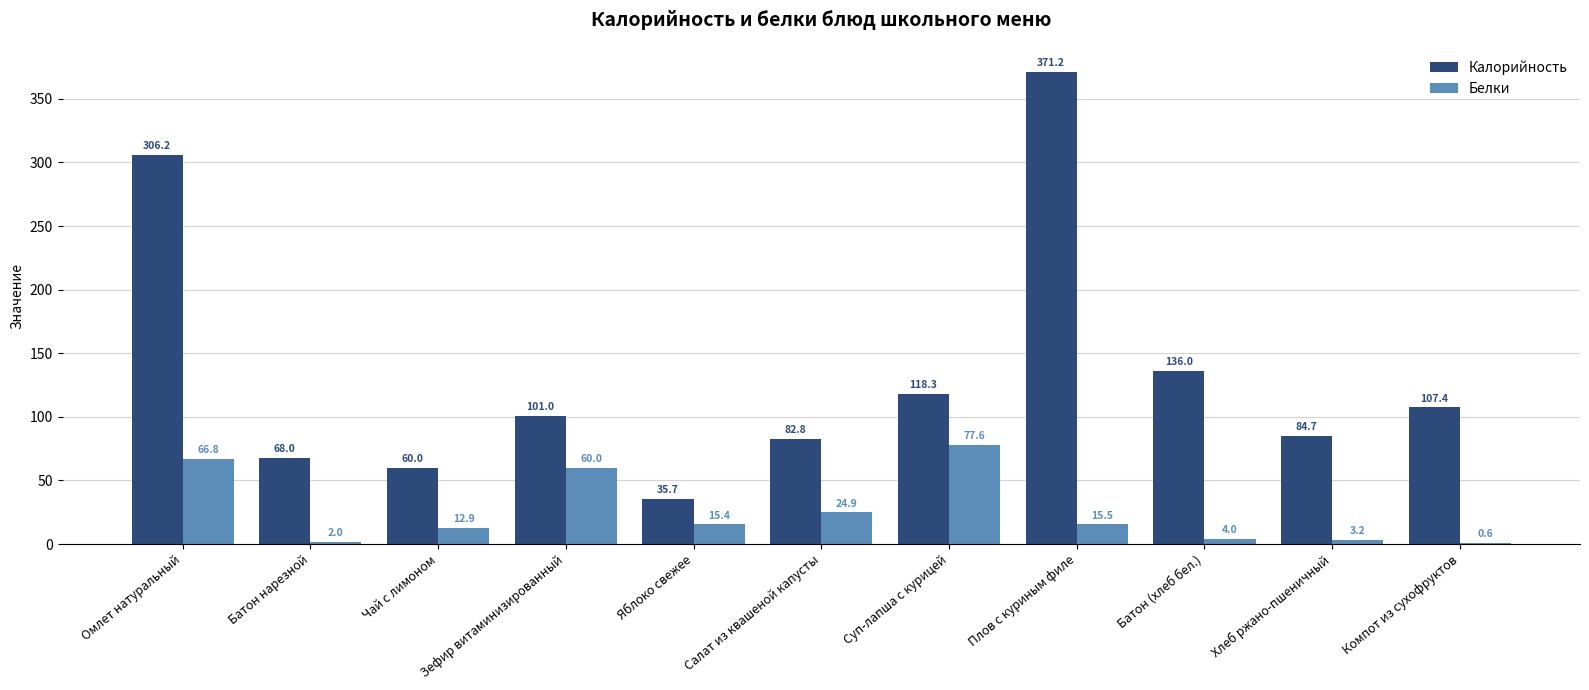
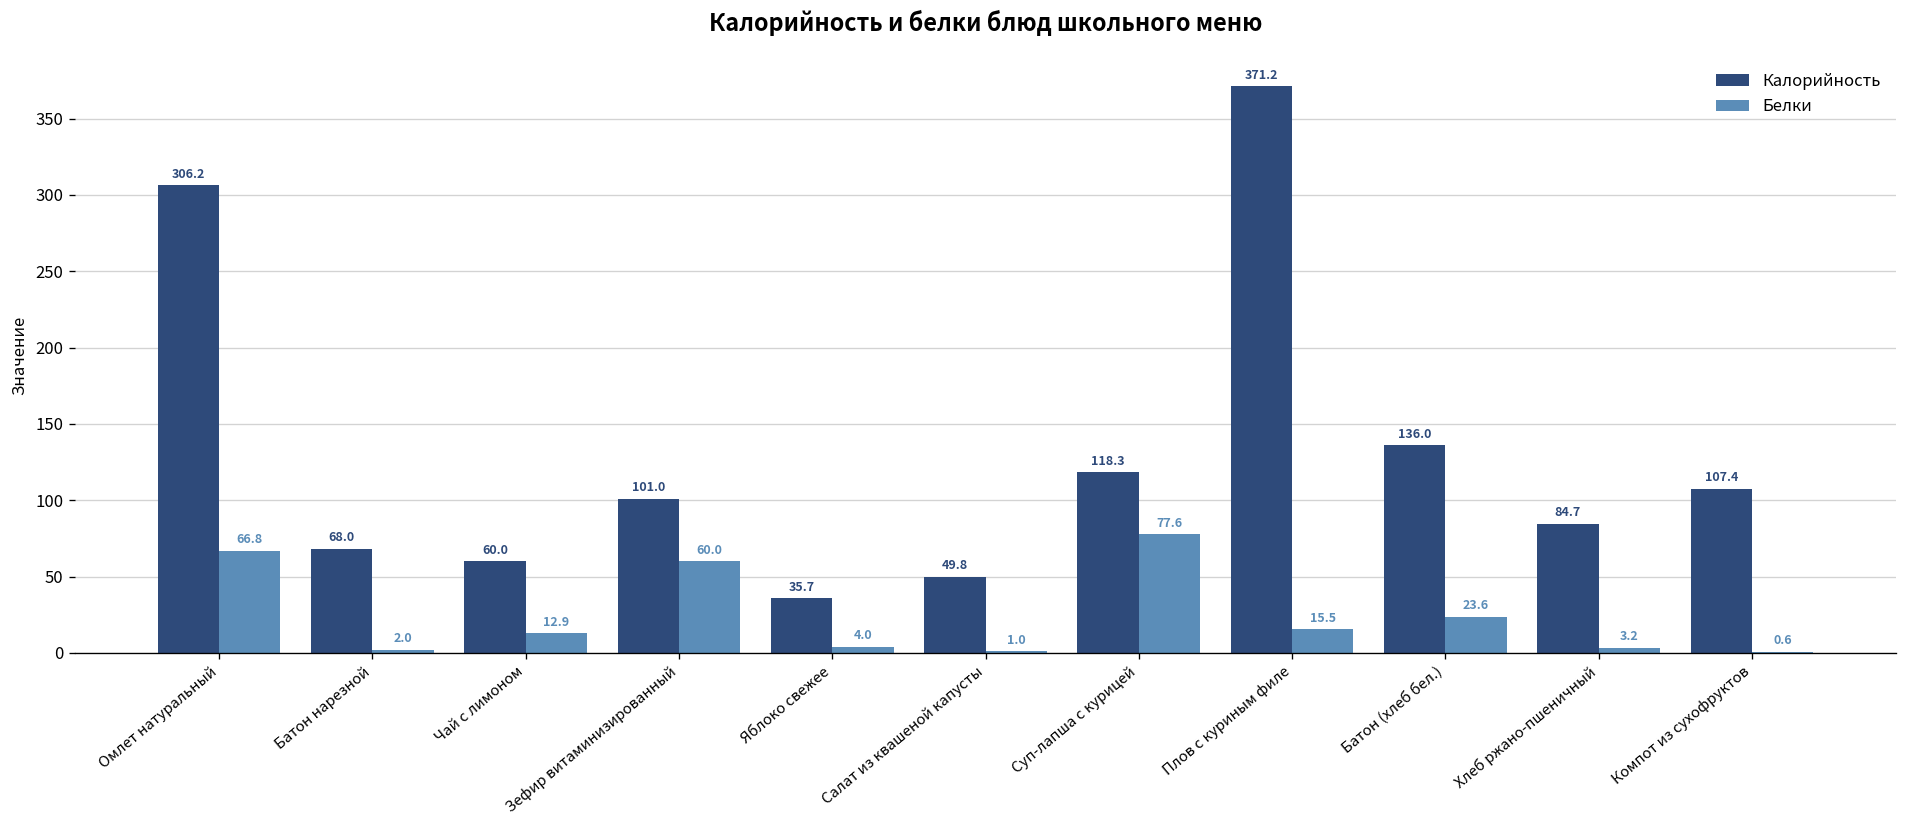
Белки, Яблоко свежее: 15.4 -> 4.0
Калорийность, Салат из квашеной капусты: 82.8 -> 49.8
Белки, Салат из квашеной капусты: 24.9 -> 1.0
Белки, Батон (хлеб бел.): 4.0 -> 23.6
